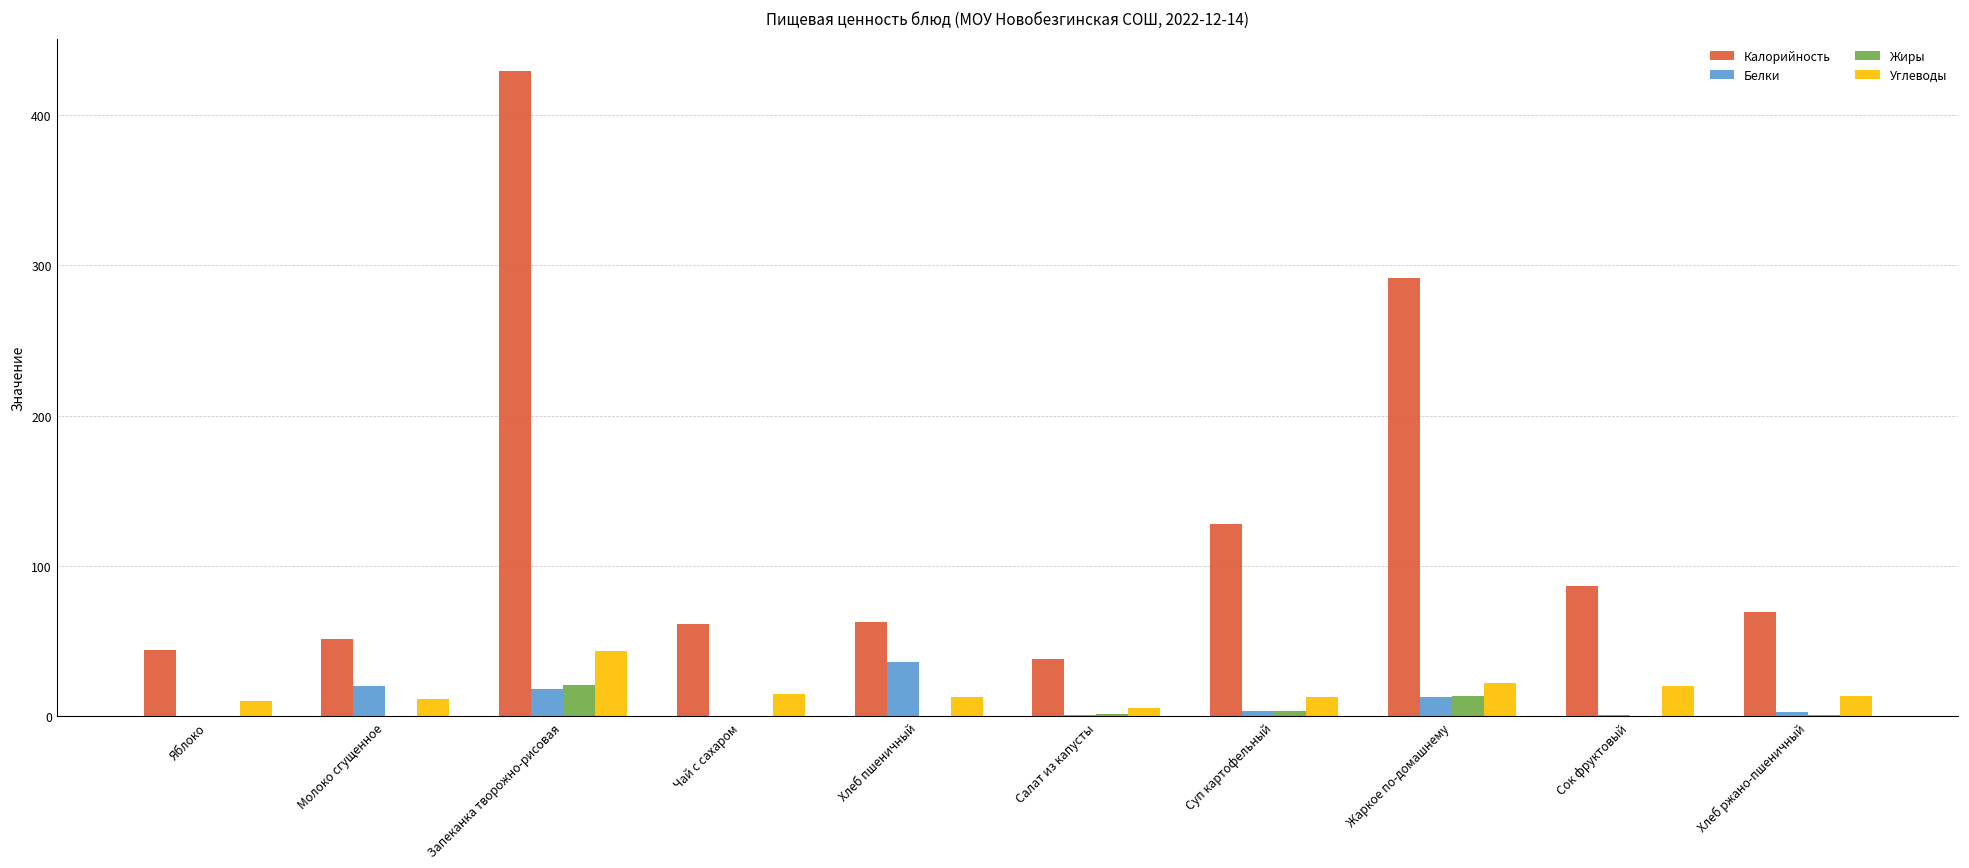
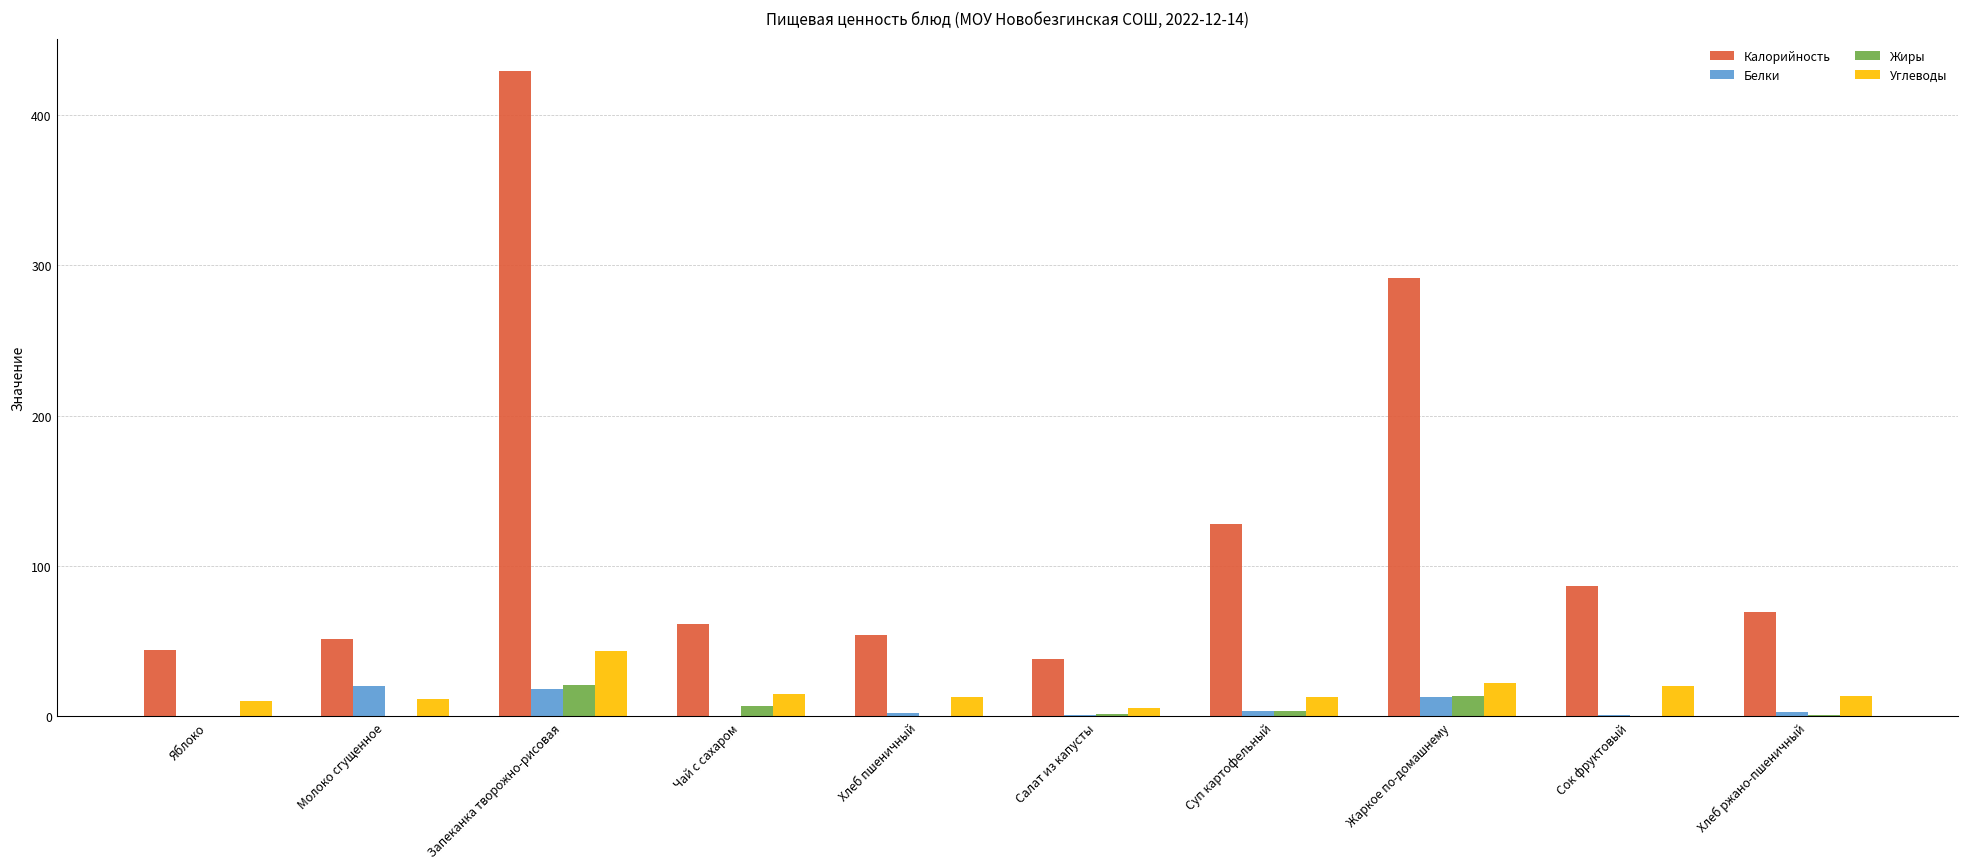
Жиры, Чай с сахаром: 0 -> 7
Калорийность, Хлеб пшеничный: 63 -> 54
Белки, Хлеб пшеничный: 36 -> 2
